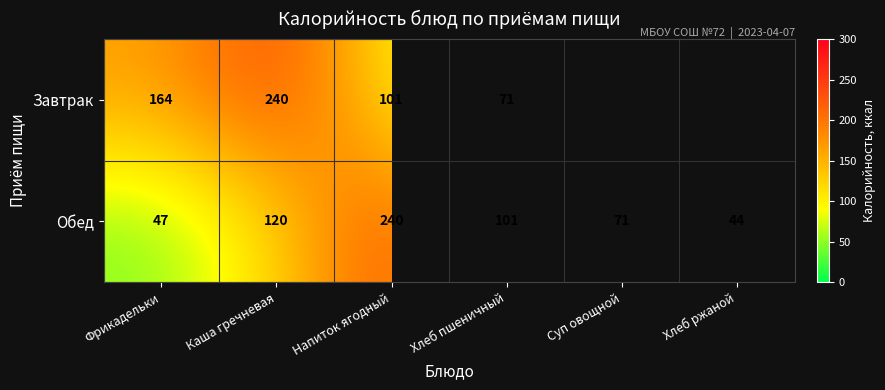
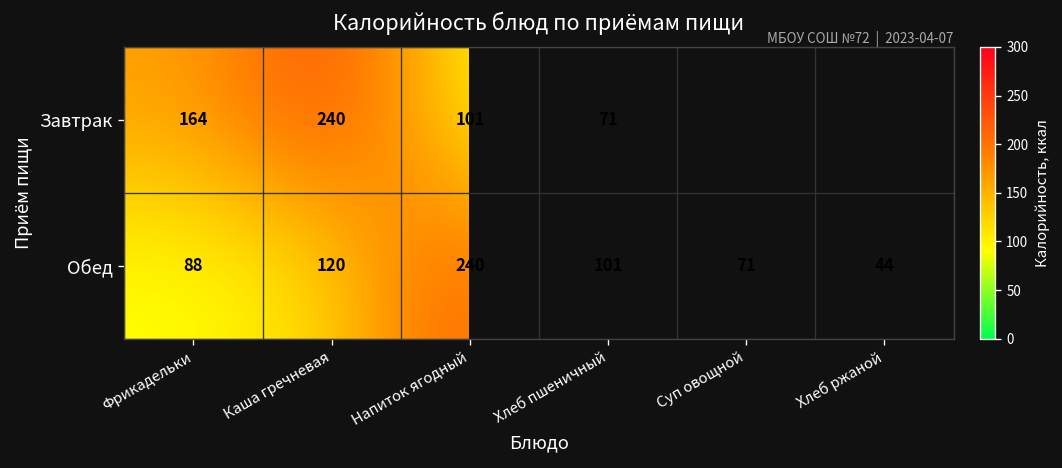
Обед, Фрикадельки: 47 -> 88
